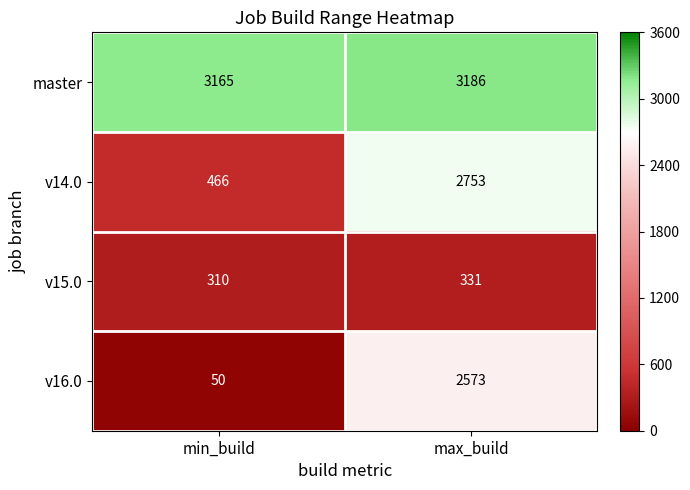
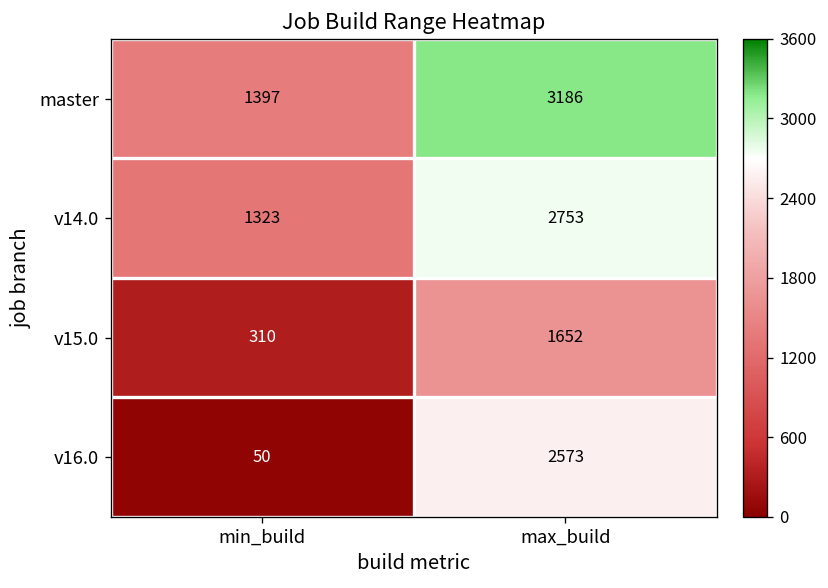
master, min_build: 3165 -> 1397
v14.0, min_build: 466 -> 1323
v15.0, max_build: 331 -> 1652
